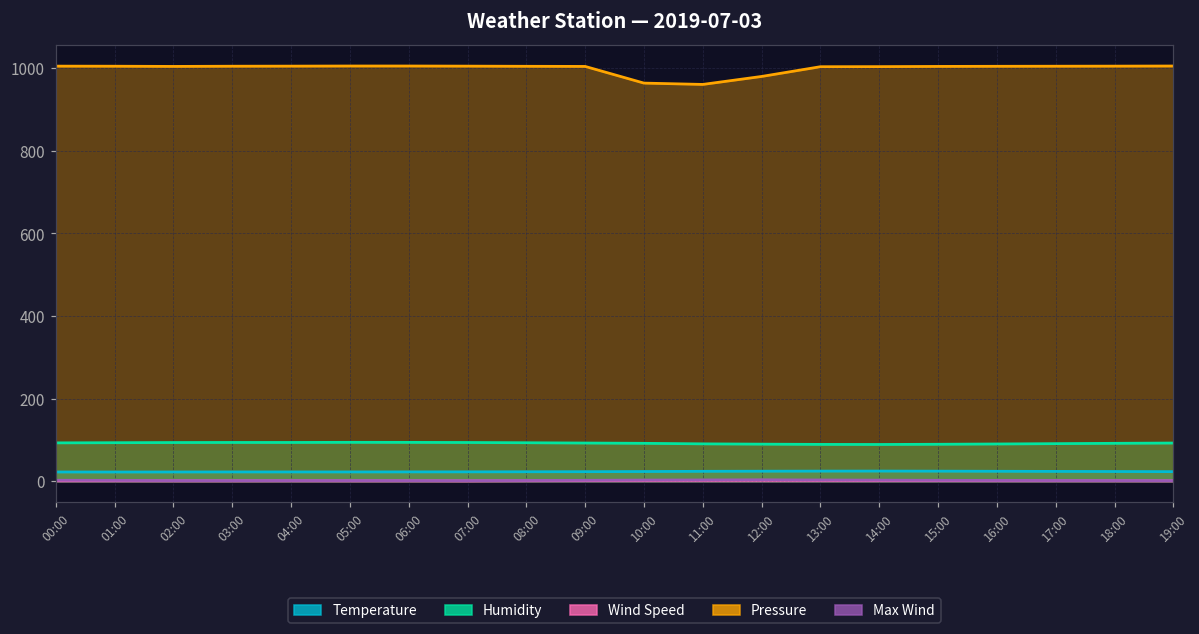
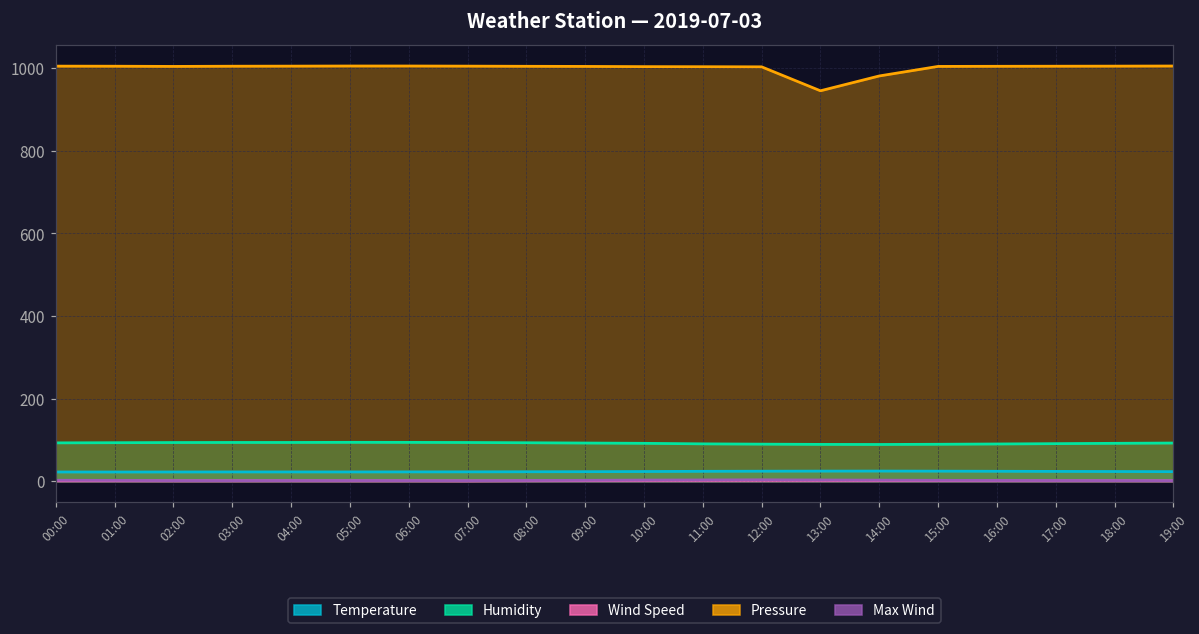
Pressure, 10:00: 960 -> 1000
Pressure, 11:00: 960 -> 1000
Pressure, 12:00: 980 -> 1000
Pressure, 13:00: 1000 -> 950
Pressure, 14:00: 1000 -> 980
